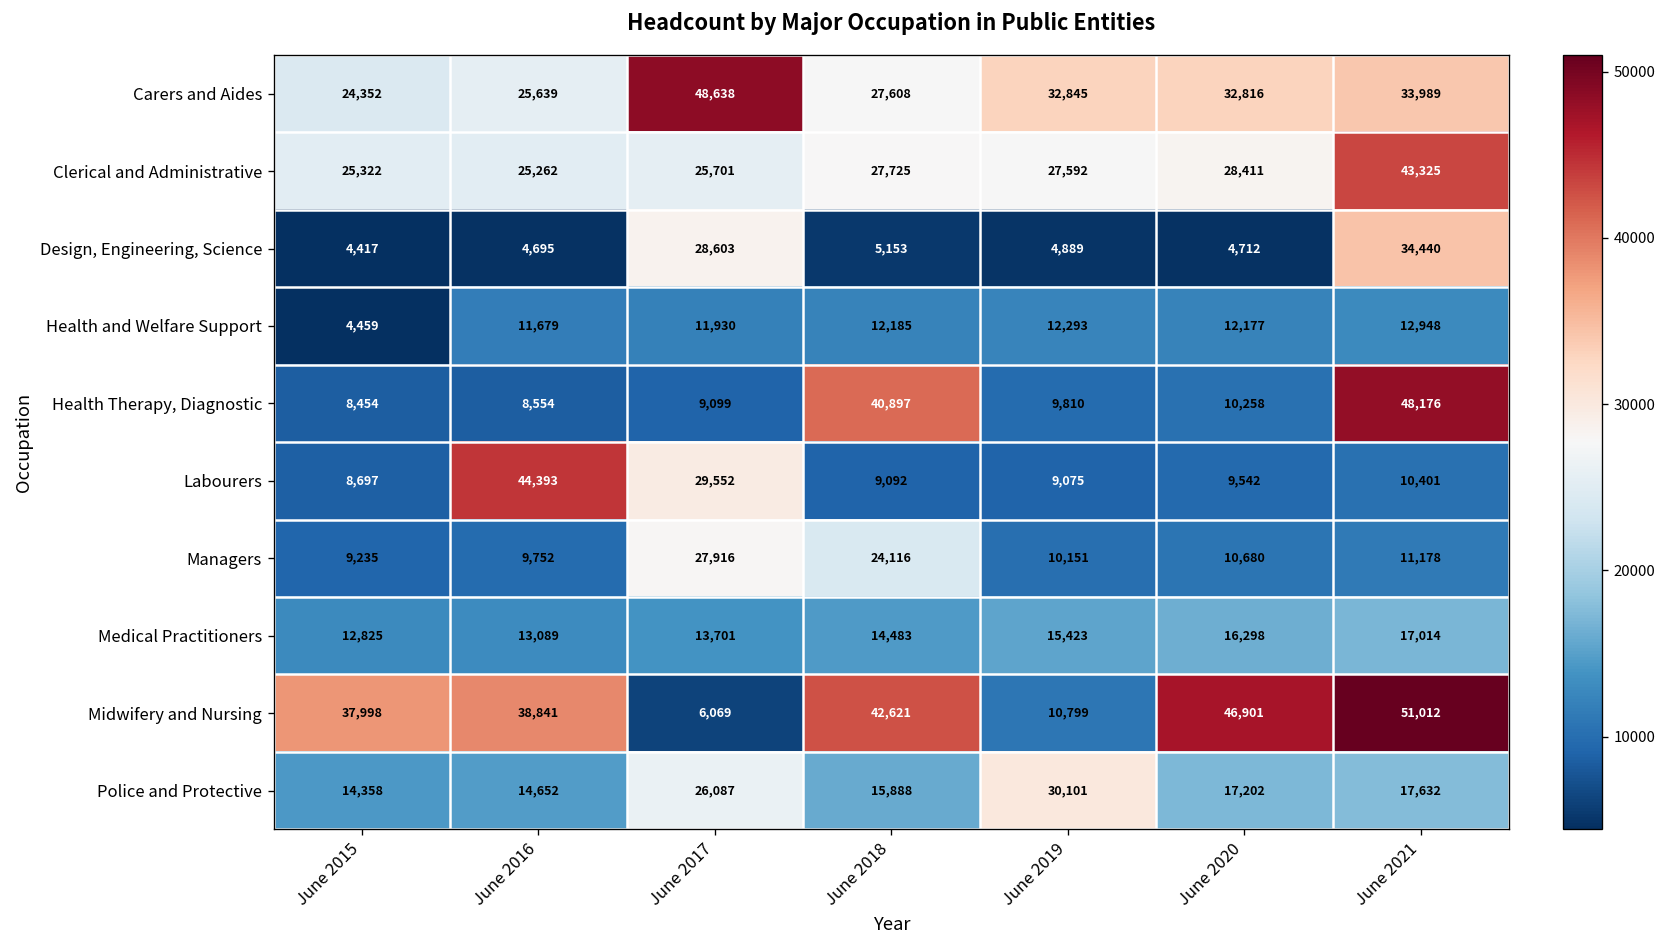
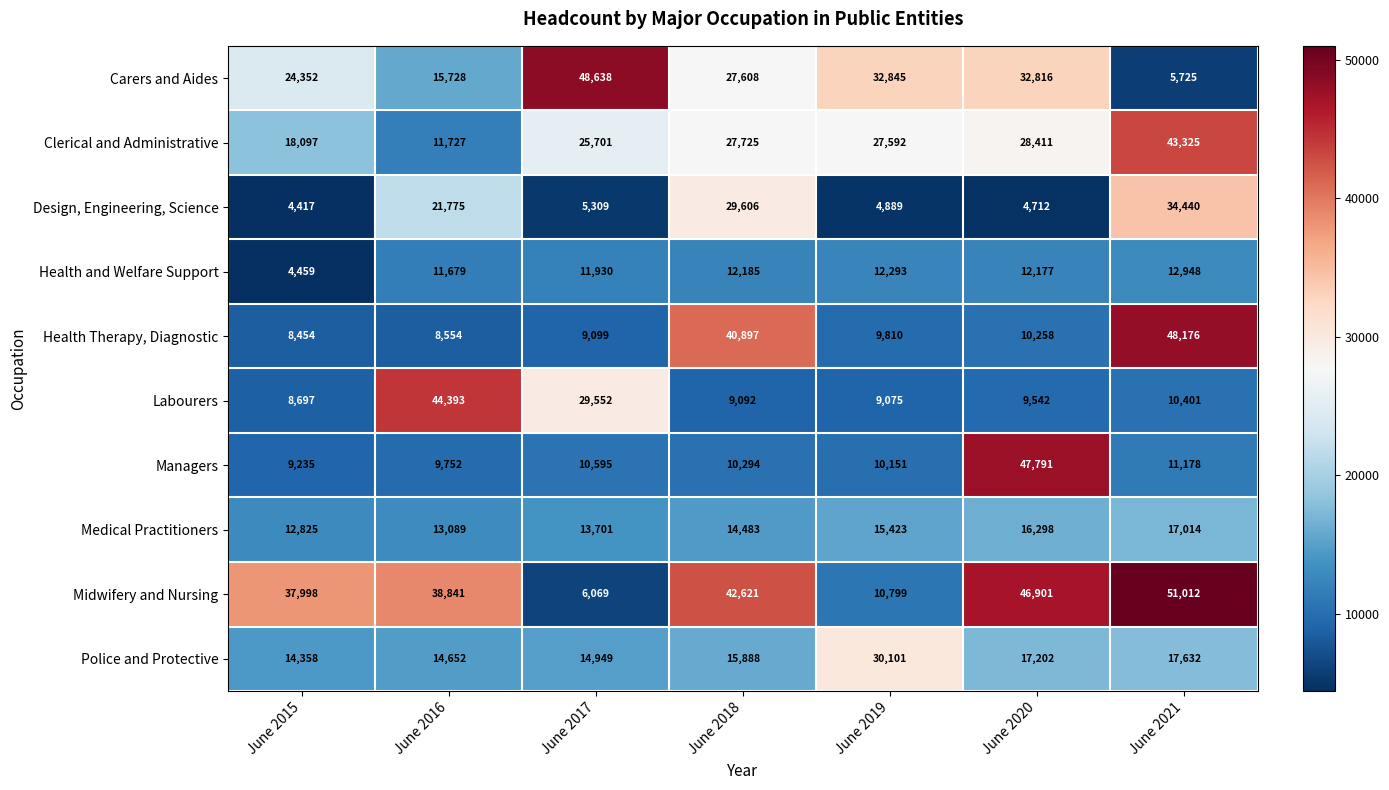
Carers and Aides, June 2016: 25,639 -> 15,728
Carers and Aides, June 2021: 33,989 -> 5,725
Clerical and Administrative, June 2015: 25,322 -> 18,097
Clerical and Administrative, June 2016: 25,262 -> 11,727
Design, Engineering, Science, June 2016: 4,695 -> 21,775
Design, Engineering, Science, June 2017: 28,603 -> 5,309
Design, Engineering, Science, June 2018: 5,153 -> 29,606
Managers, June 2017: 27,916 -> 10,595
Managers, June 2018: 24,116 -> 10,294
Managers, June 2020: 10,680 -> 47,791
Police and Protective, June 2017: 26,087 -> 14,949
